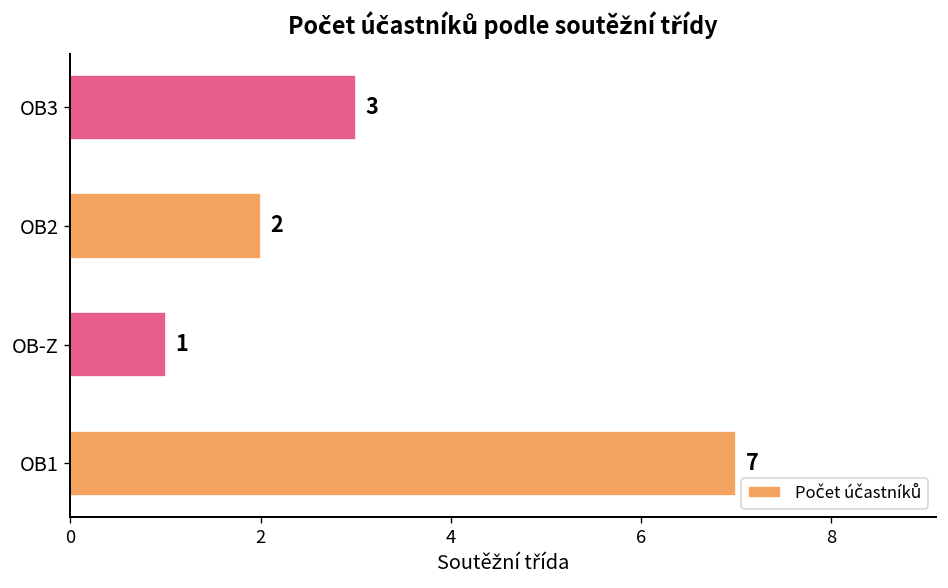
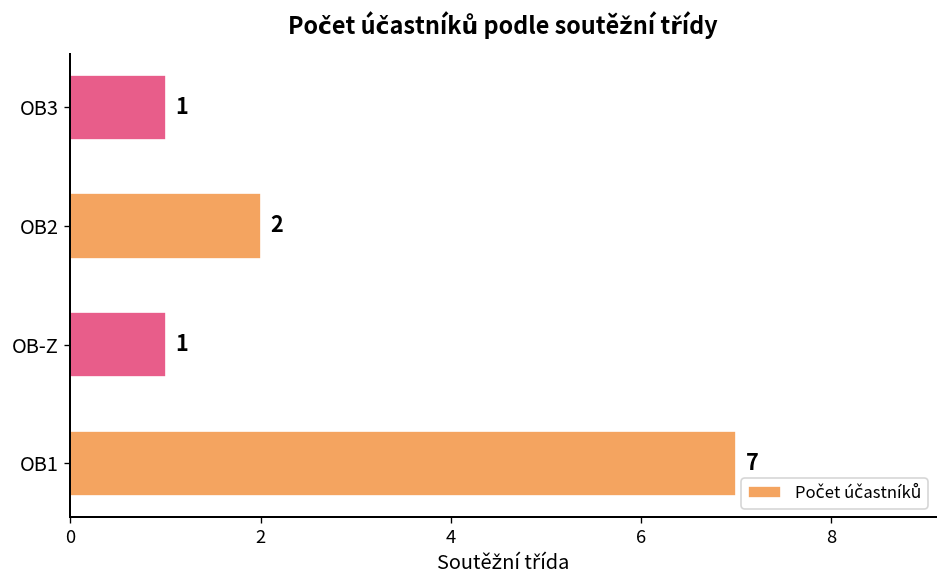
OB3: 3 -> 1
